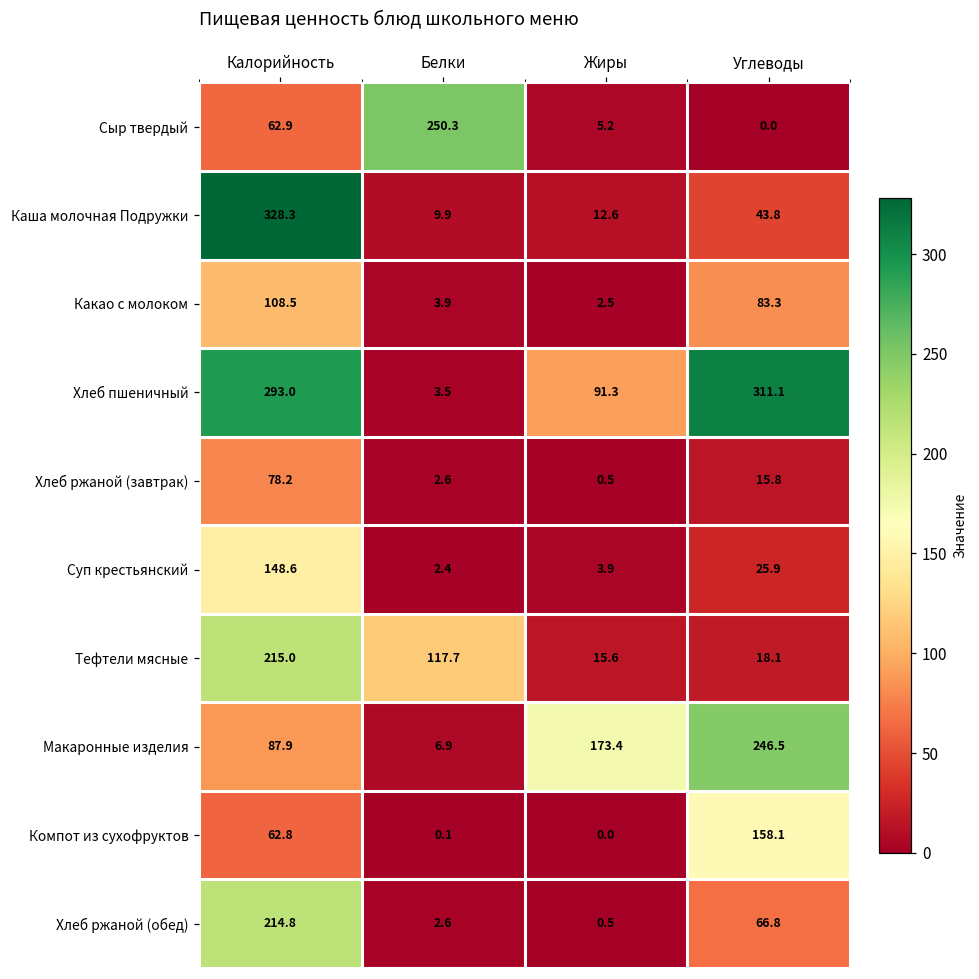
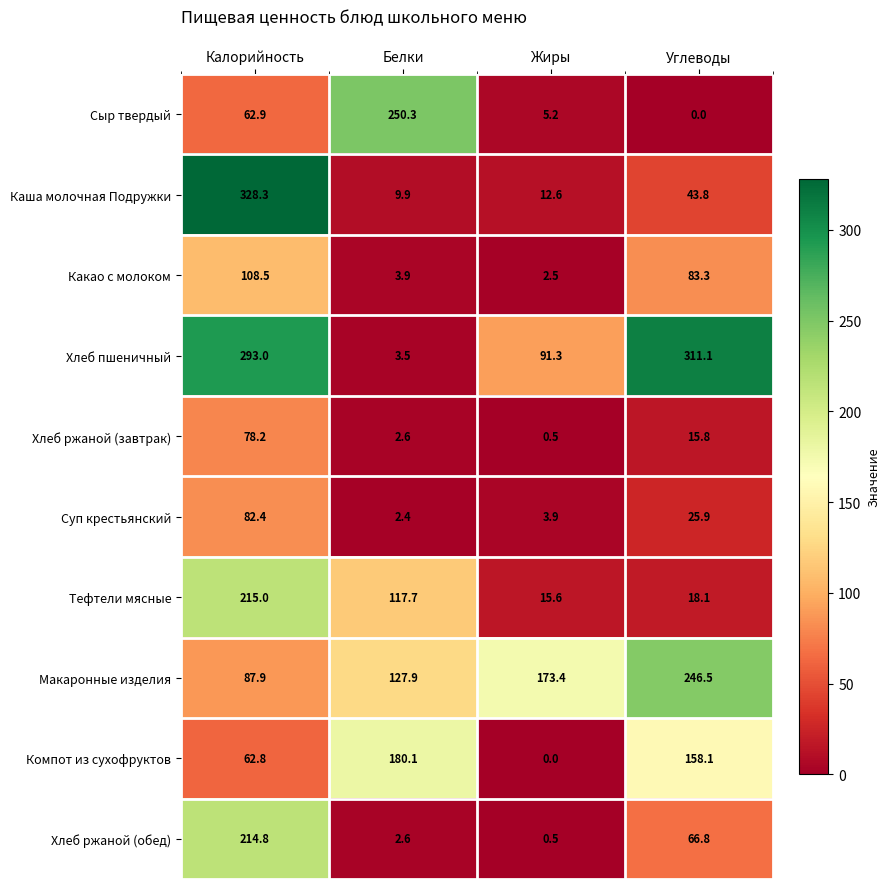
Суп крестьянский, Калорийность: 148.6 -> 82.4
Макаронные изделия, Белки: 6.9 -> 127.9
Компот из сухофруктов, Белки: 0.1 -> 180.1
